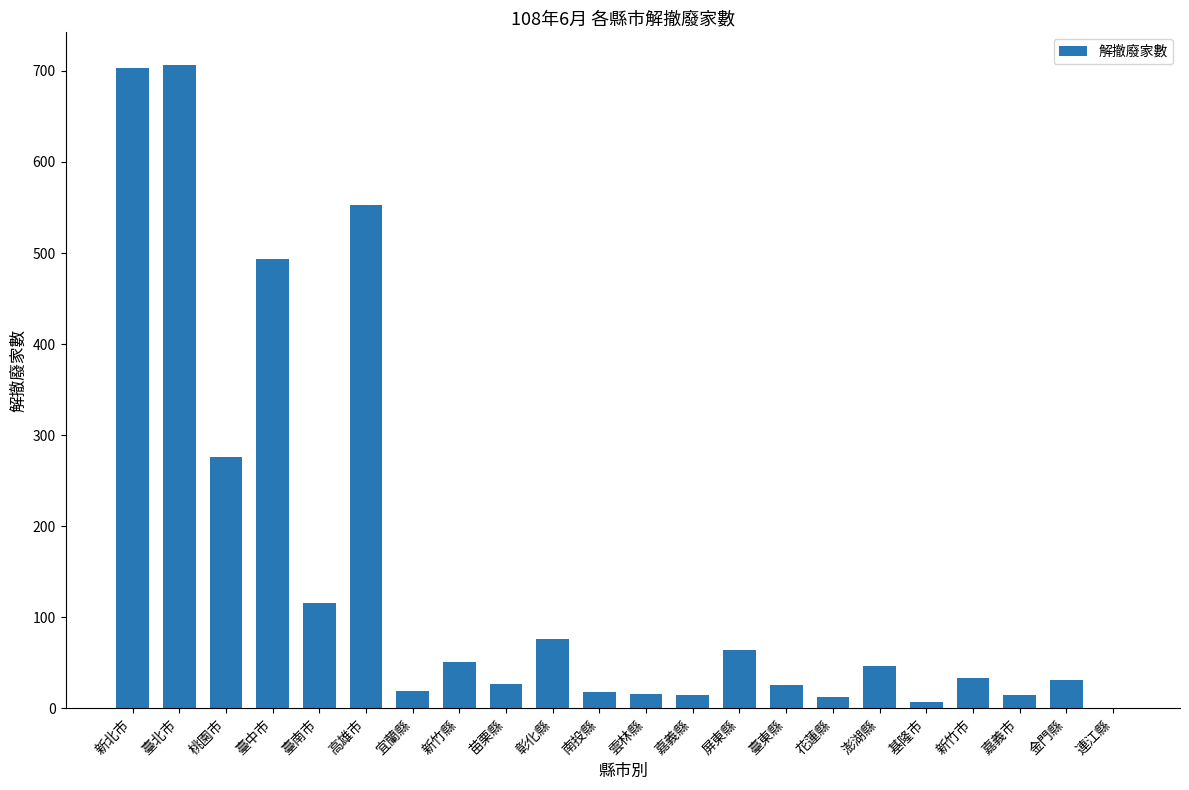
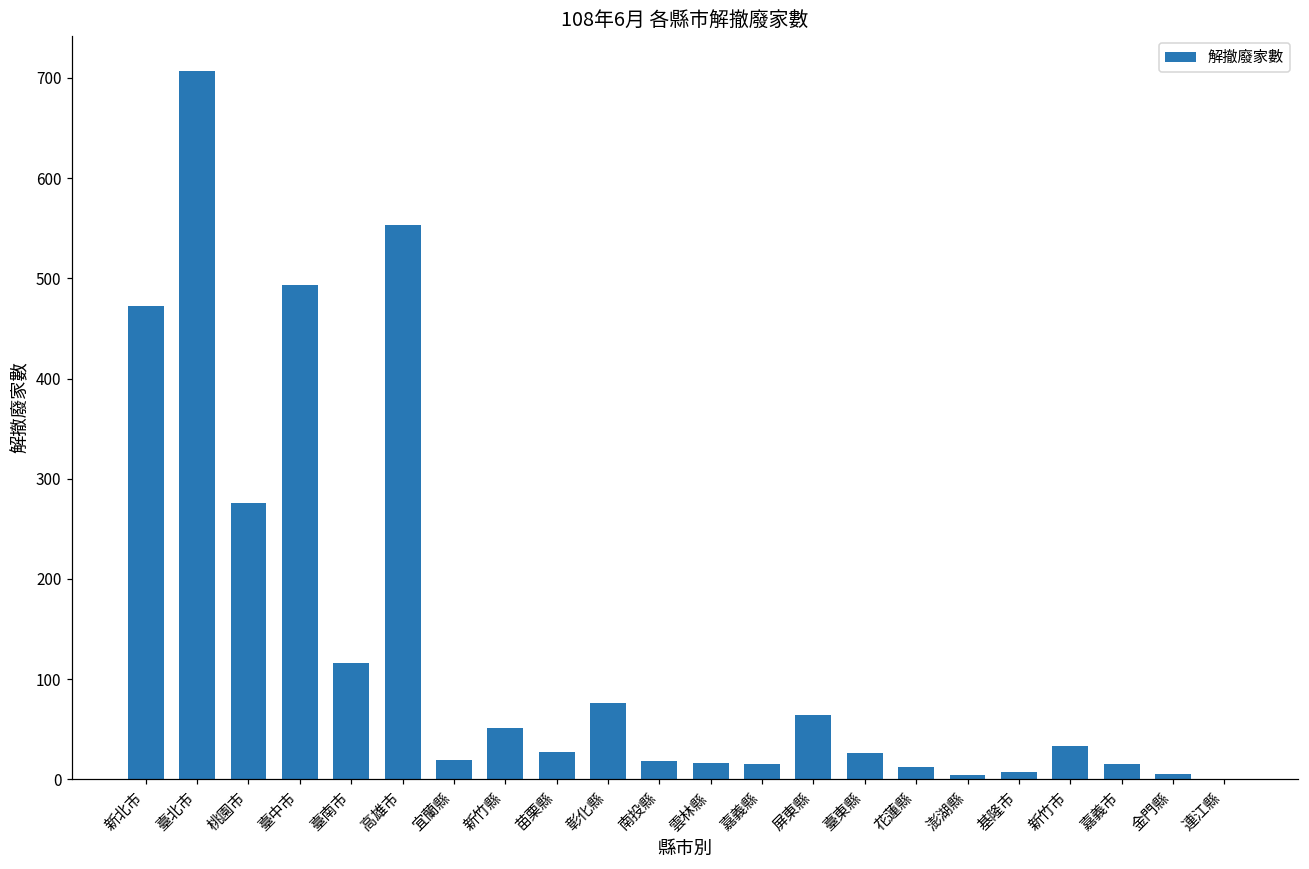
新北市: 700 -> 470
澎湖縣: 50 -> 0
金門縣: 30 -> 10
